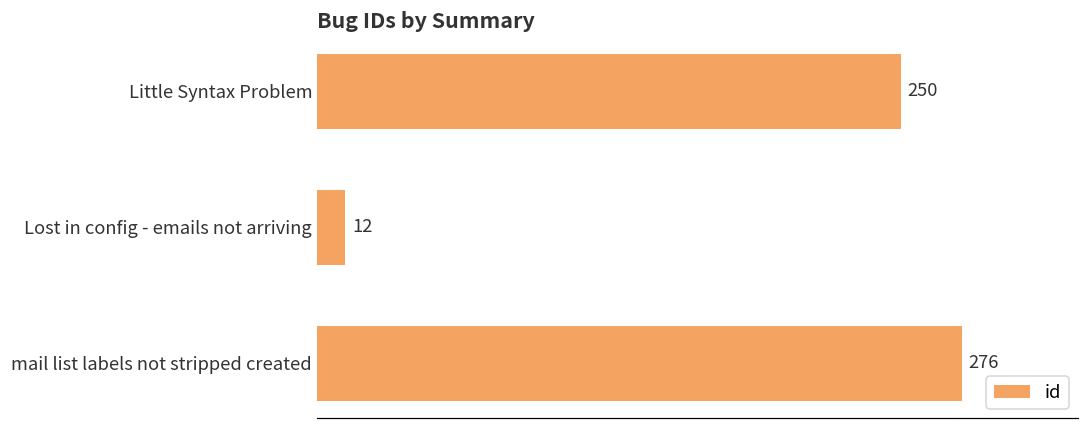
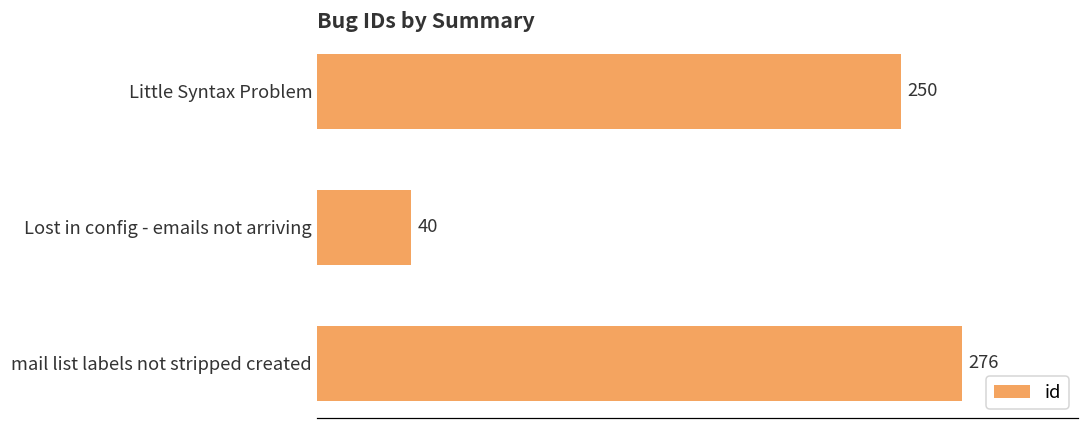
Lost in config - emails not arriving: 12 -> 40
